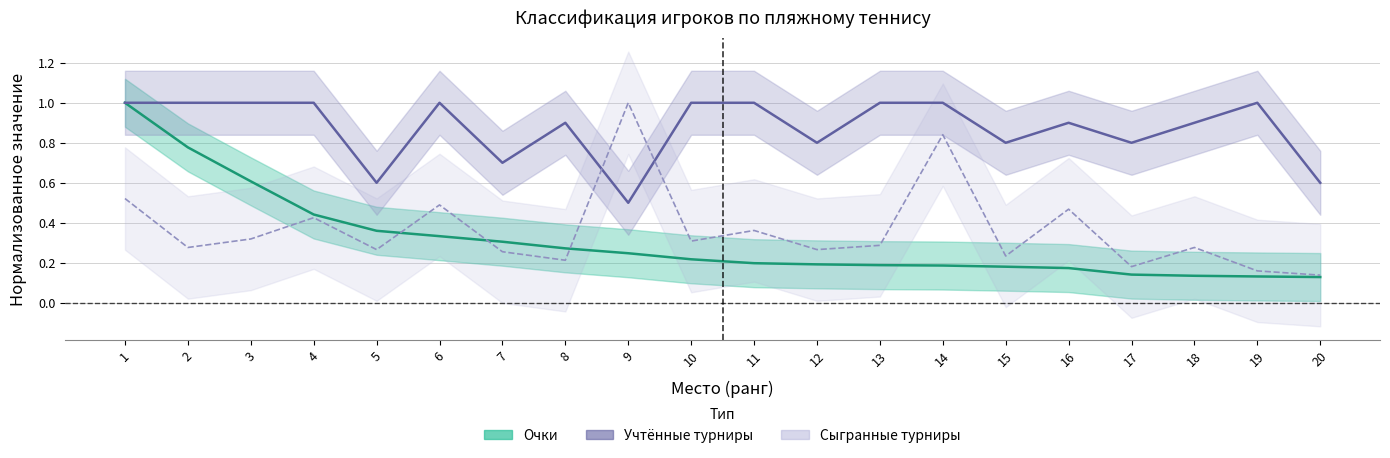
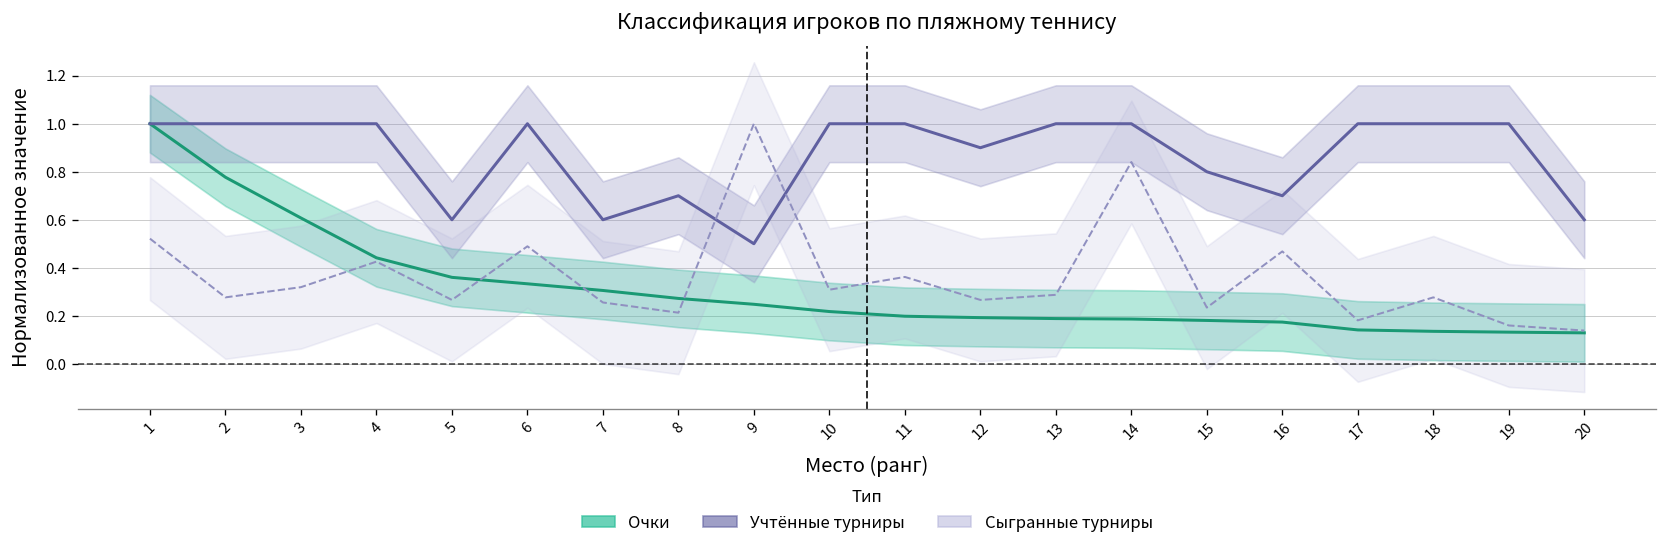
Учтённые турниры, 7: 0.70 -> 0.60
Учтённые турниры, 8: 0.90 -> 0.70
Учтённые турниры, 12: 0.80 -> 0.90
Учтённые турниры, 16: 0.90 -> 0.70
Учтённые турниры, 17: 0.80 -> 1.00
Учтённые турниры, 18: 0.90 -> 1.00
